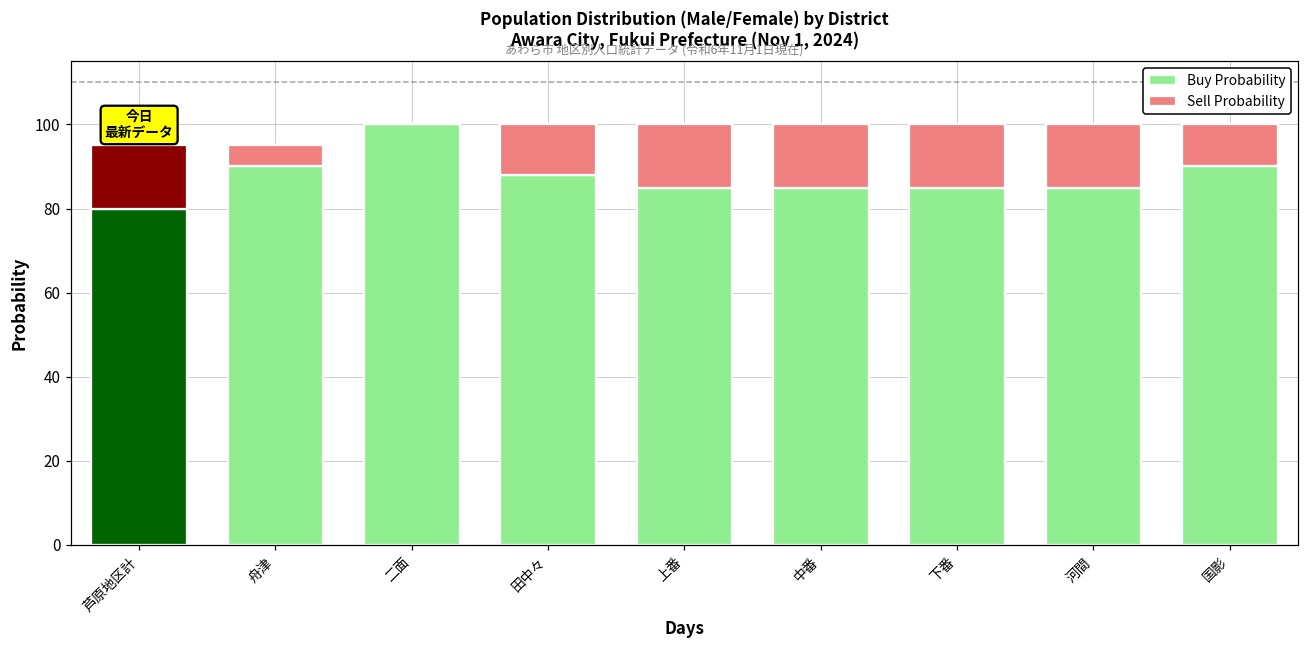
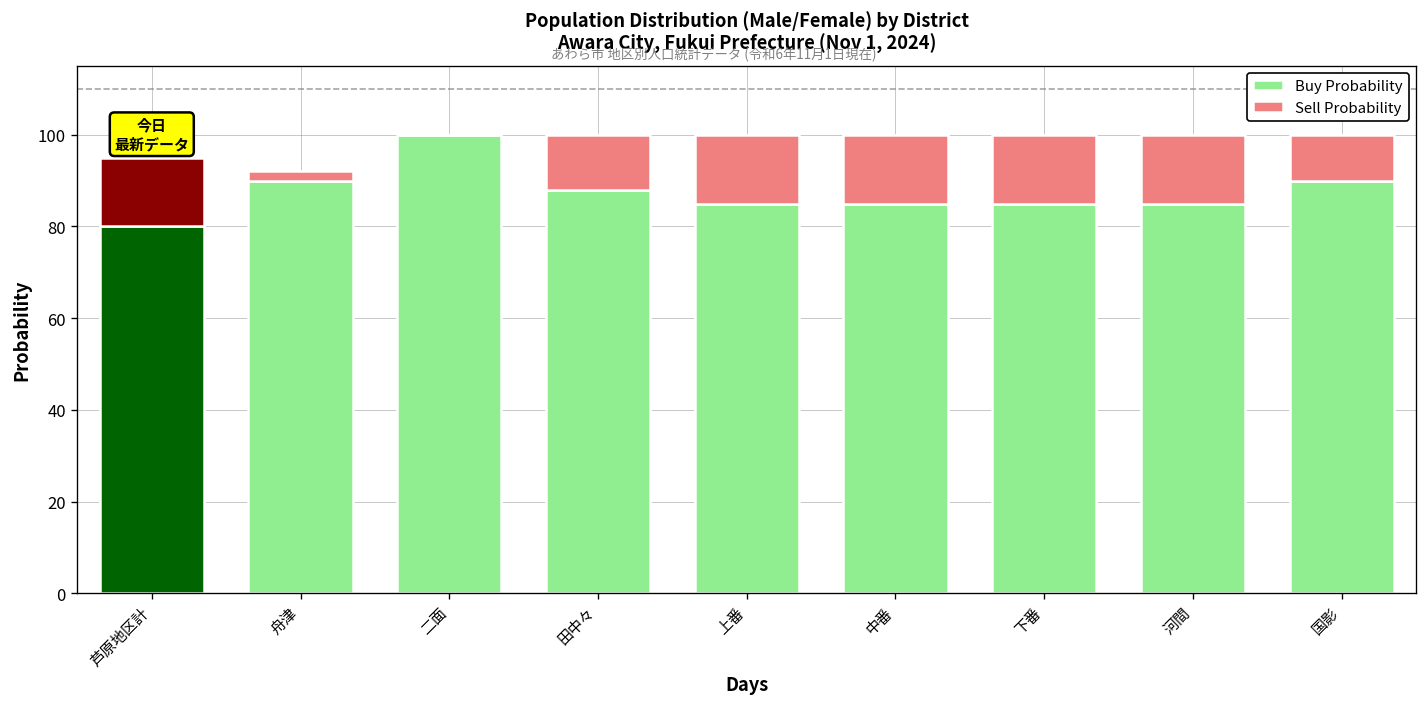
Sell Probability, 舟津: 5 -> 2
